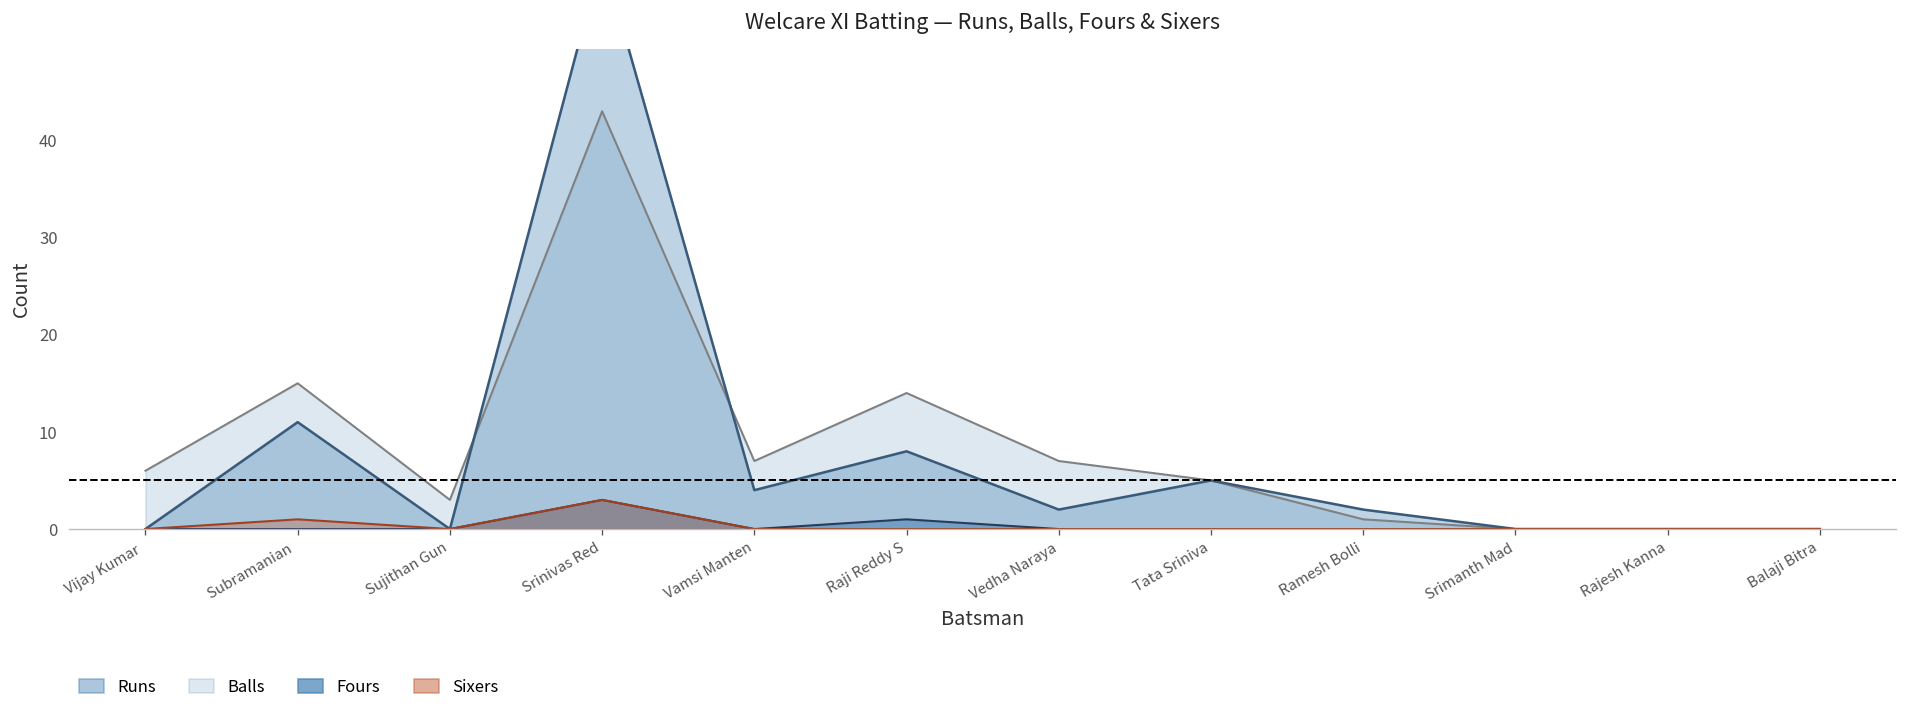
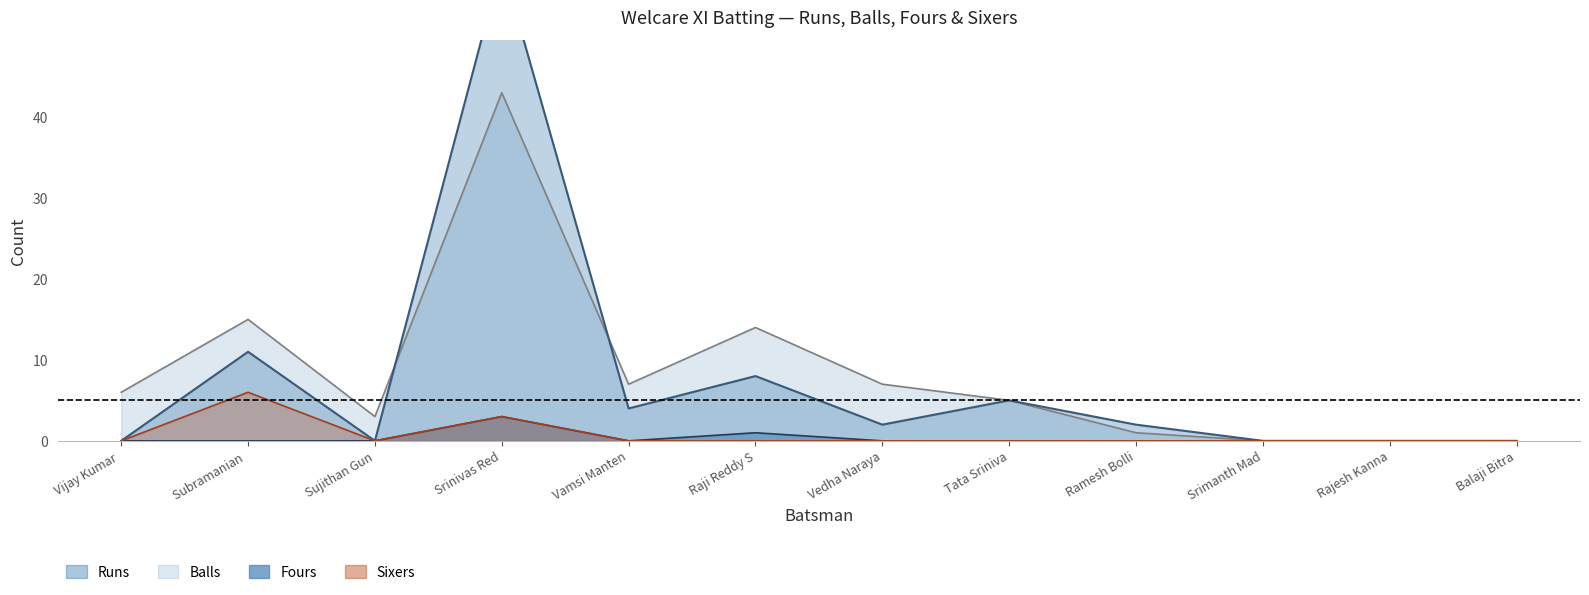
Sixers, Subramanian: 1 -> 6
